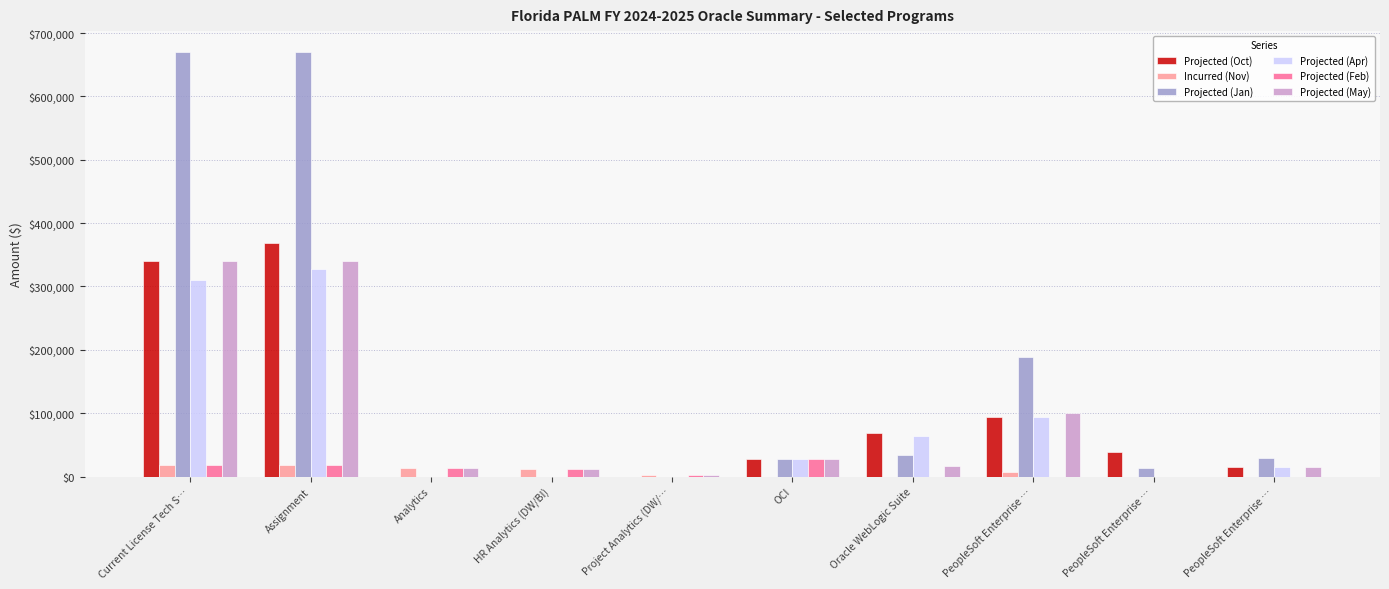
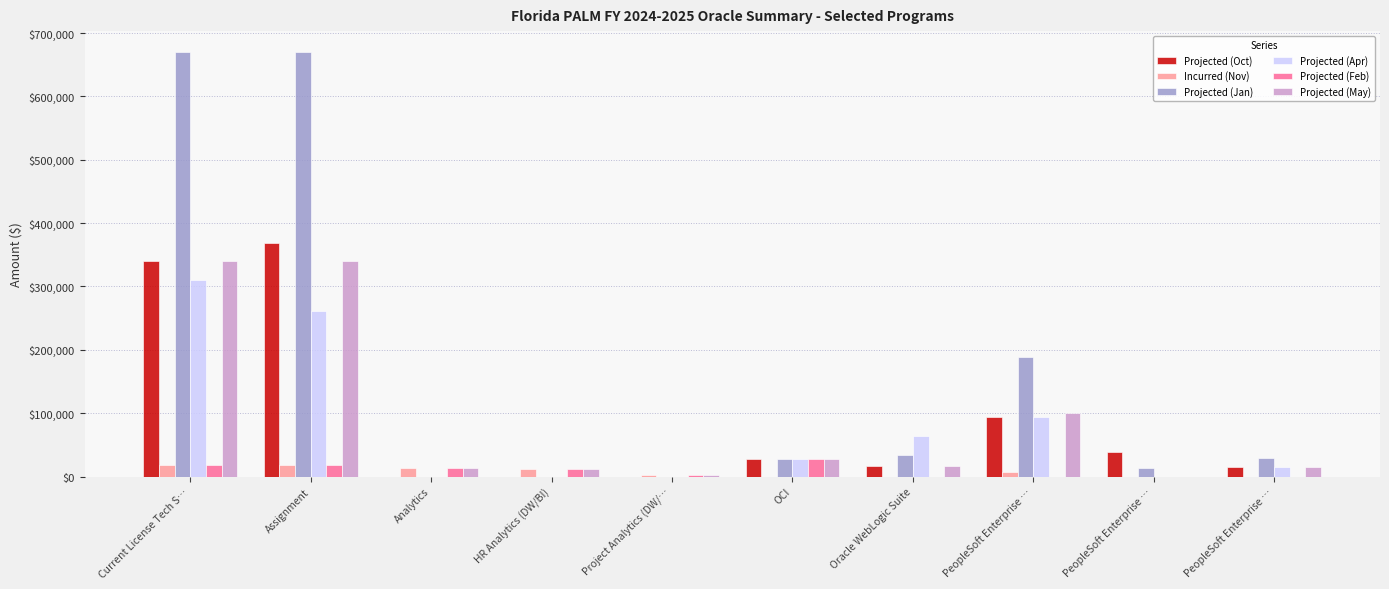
Projected (Apr), Assignment: $330,000 -> $260,000
Projected (Oct), Oracle WebLogic Suite: $70,000 -> $20,000
